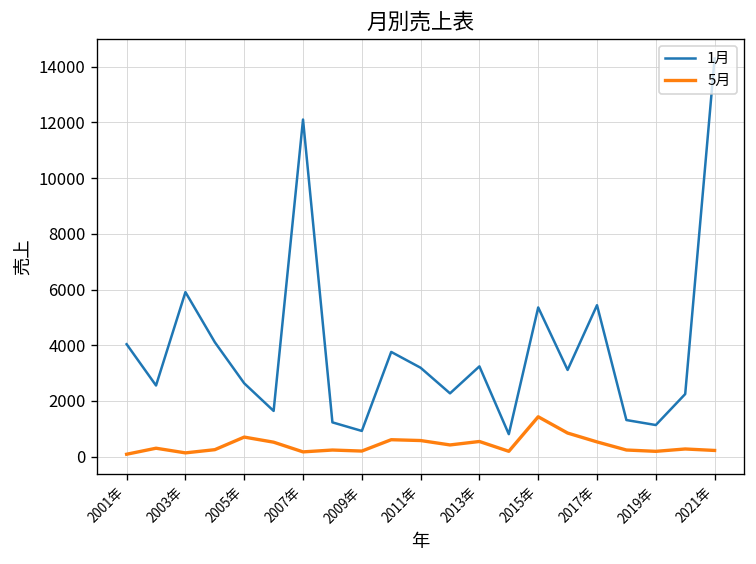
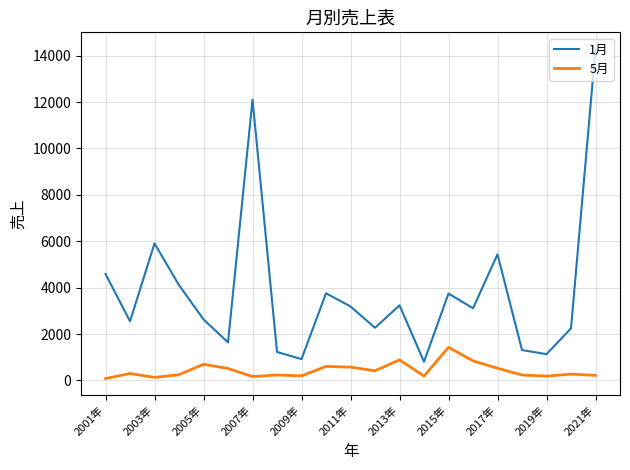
1月, 2001年: 4000 -> 4600
5月, 2013年: 500 -> 900
1月, 2015年: 5400 -> 3700
